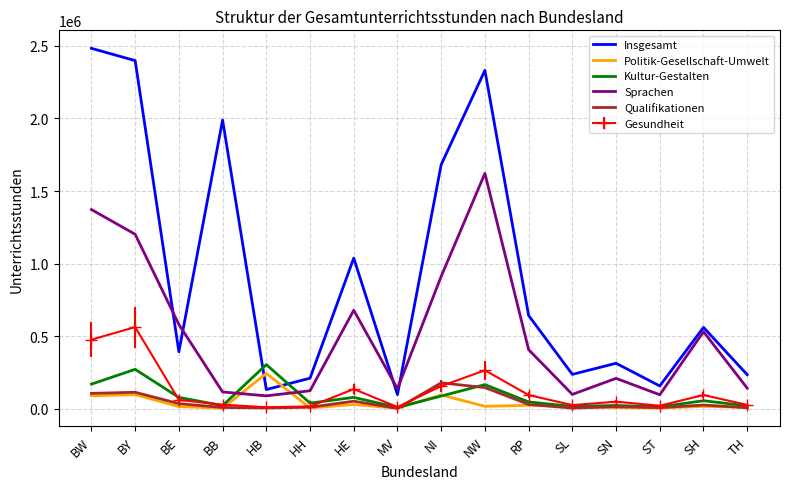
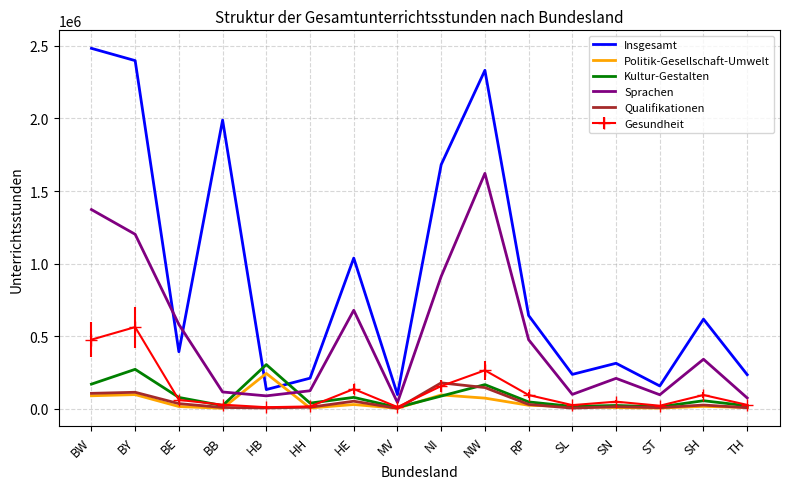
Sprachen, MV: 140000 -> 40000
Politik-Gesellschaft-Umwelt, NW: 20000 -> 70000
Sprachen, RP: 410000 -> 480000
Insgesamt, SH: 560000 -> 620000
Sprachen, SH: 530000 -> 340000
Sprachen, TH: 140000 -> 70000
